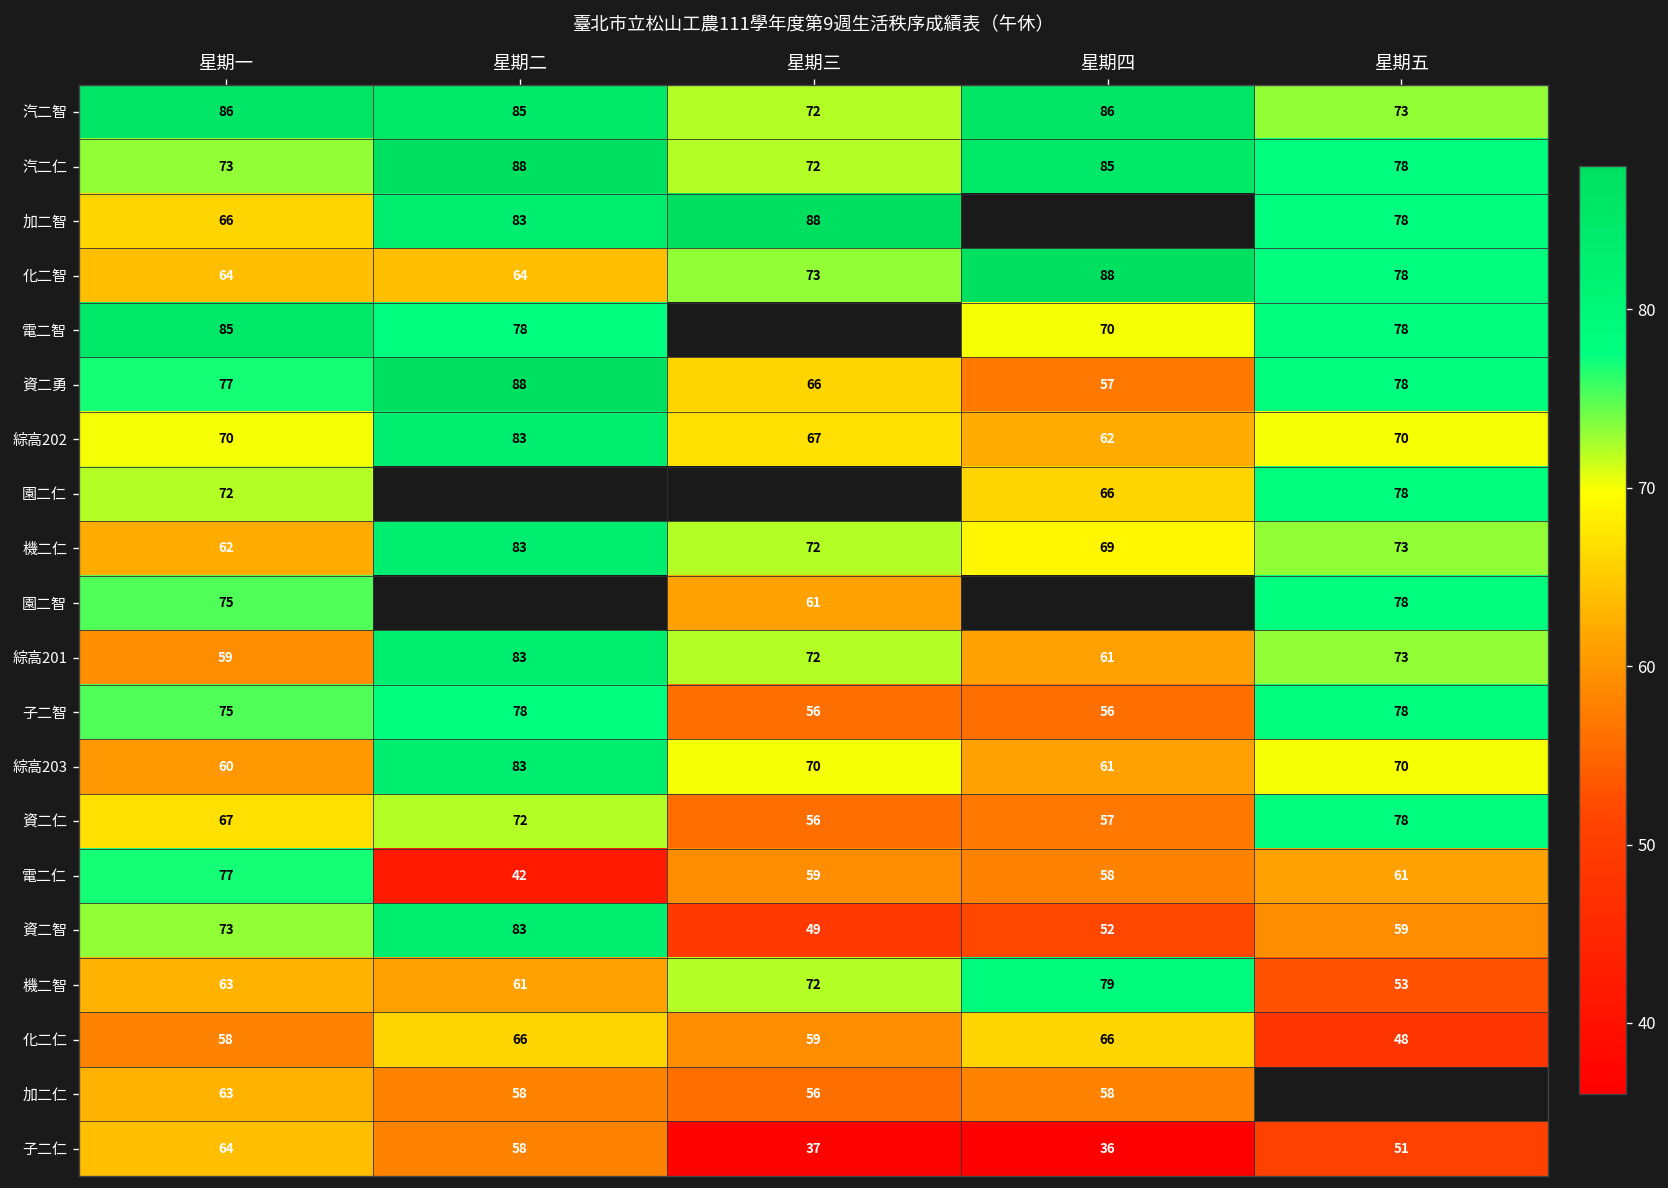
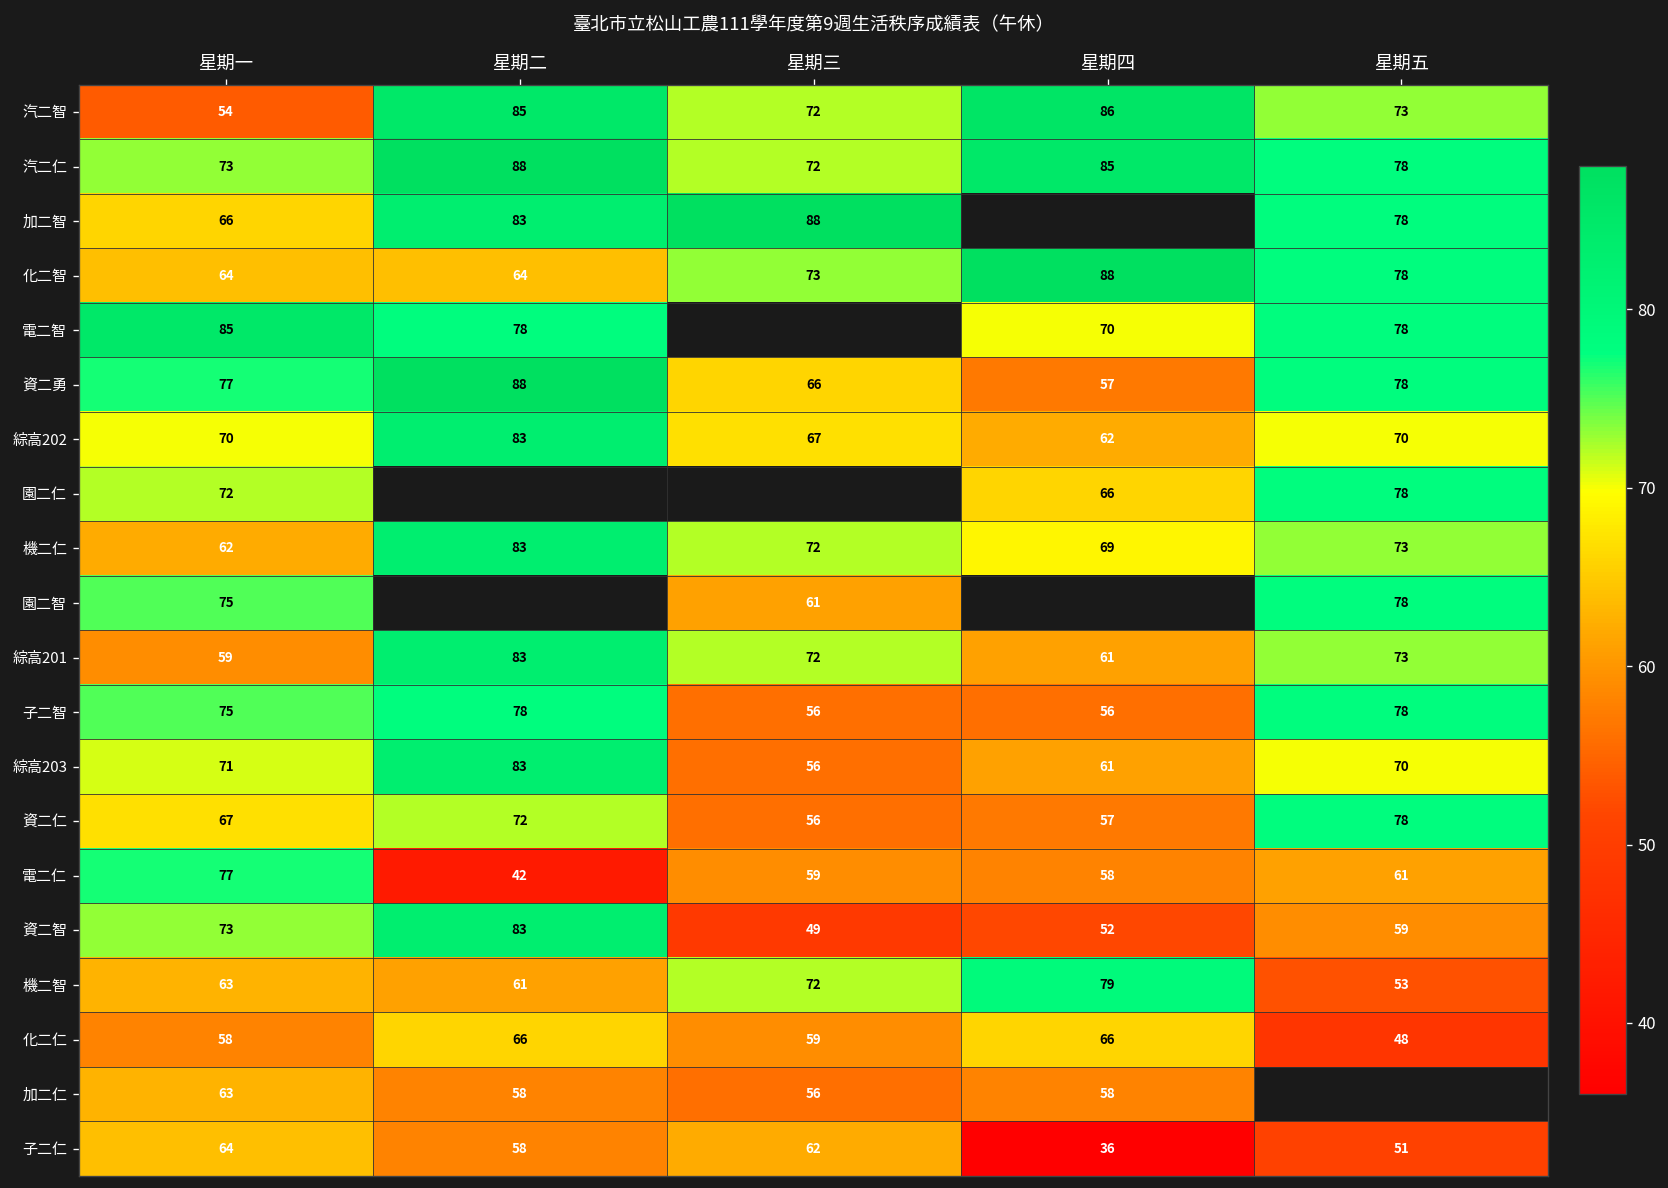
汽二智, 星期一: 86 -> 54
綜高203, 星期一: 60 -> 71
綜高203, 星期三: 70 -> 56
子二仁, 星期三: 37 -> 62
